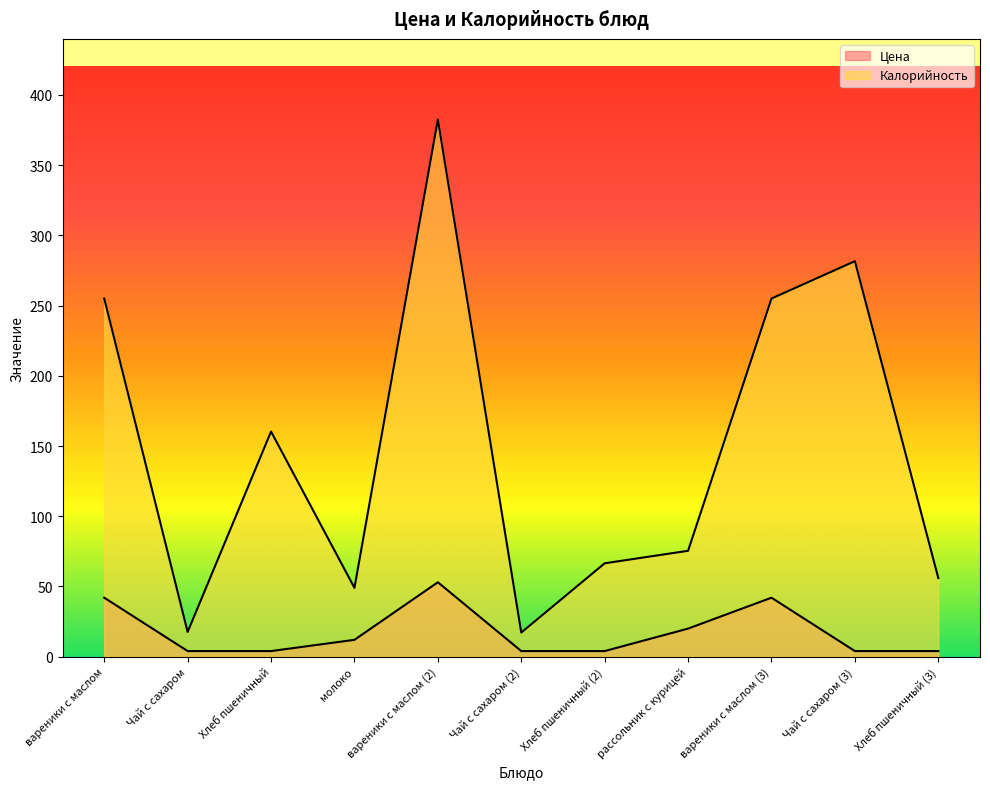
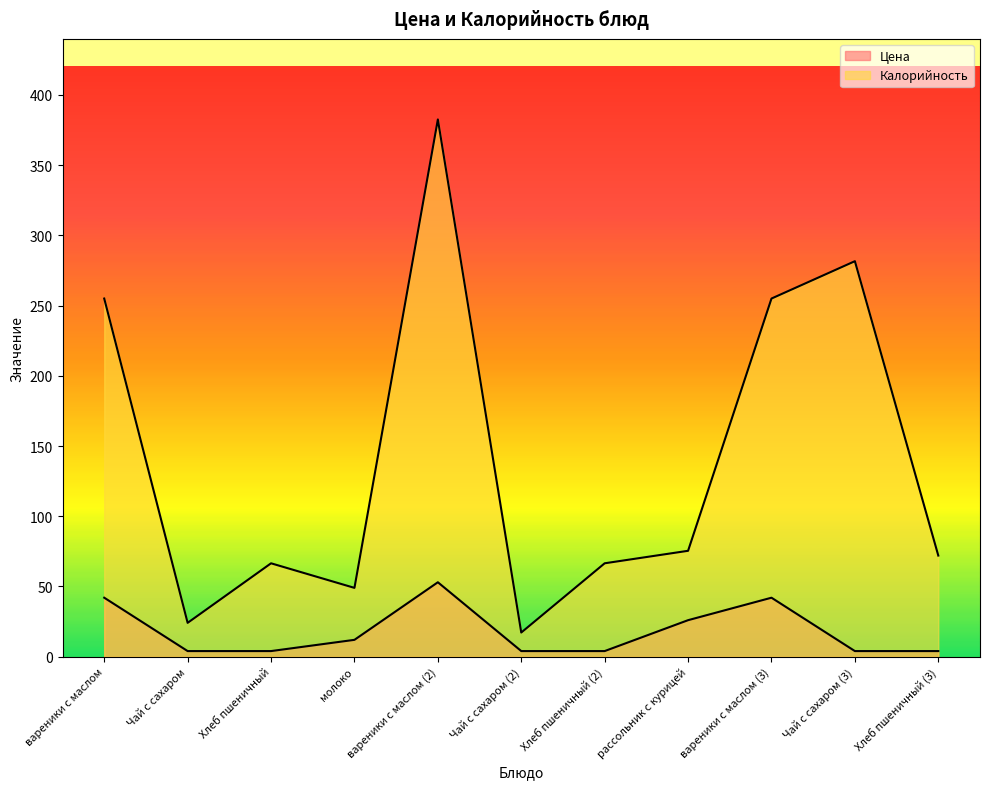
Калорийность, Чай с сахаром: 18 -> 24
Калорийность, Хлеб пшеничный: 160 -> 67
Цена, рассольник с курицей: 20 -> 26
Калорийность, Хлеб пшеничный (3): 56 -> 72
